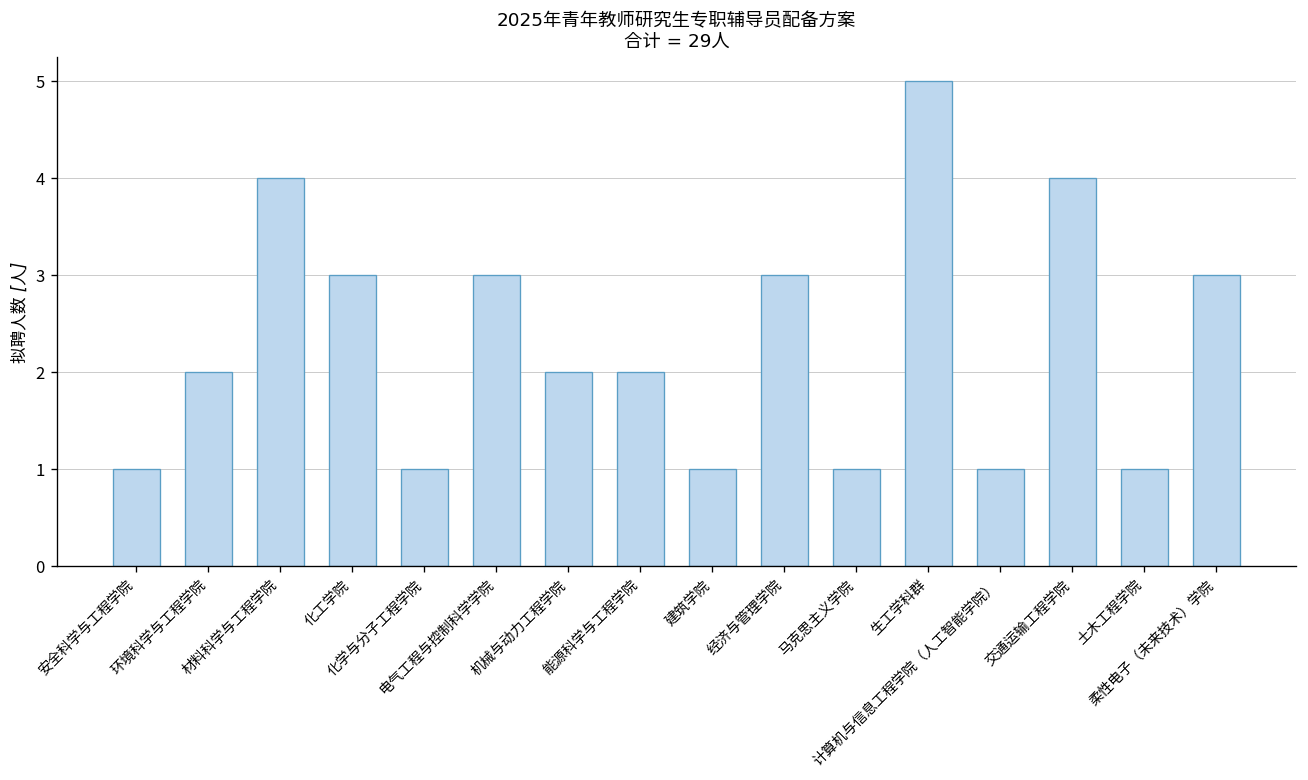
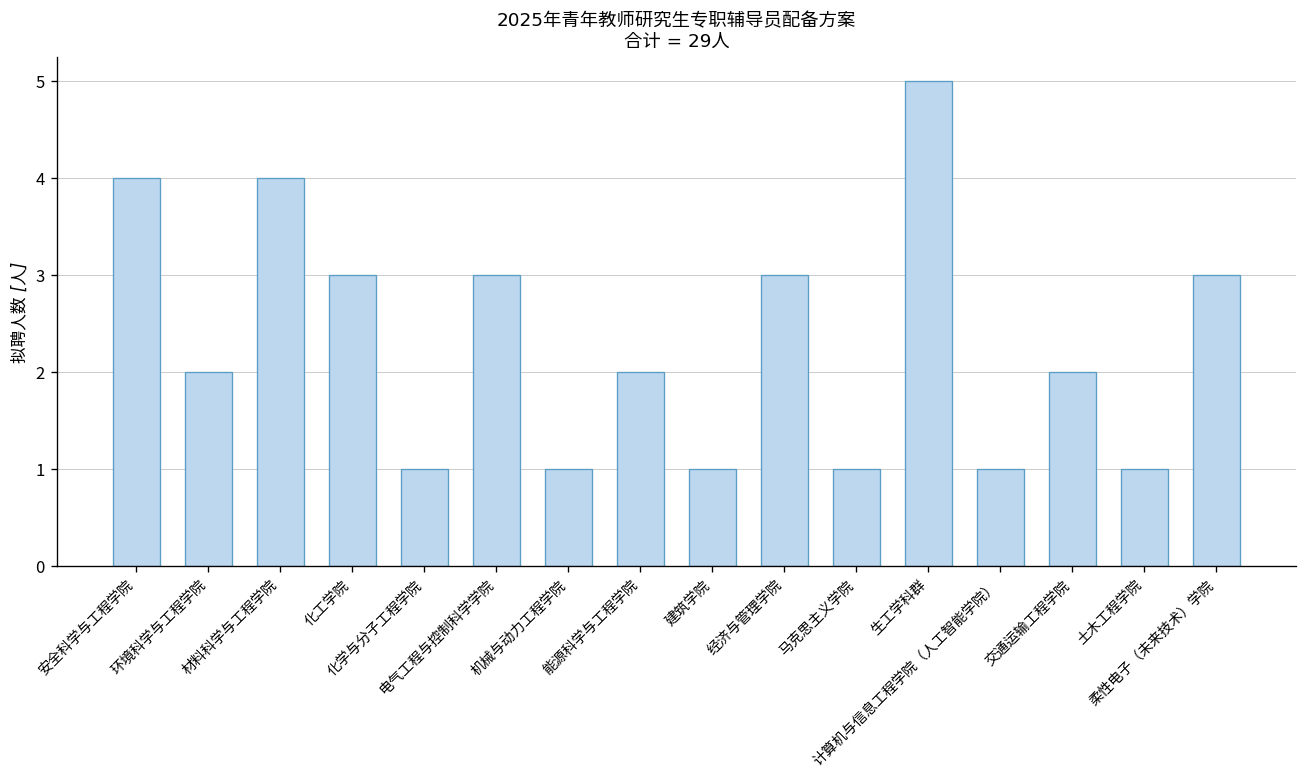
安全科学与工程学院: 1 -> 4
机械与动力工程学院: 2 -> 1
交通运输工程学院: 4 -> 2
